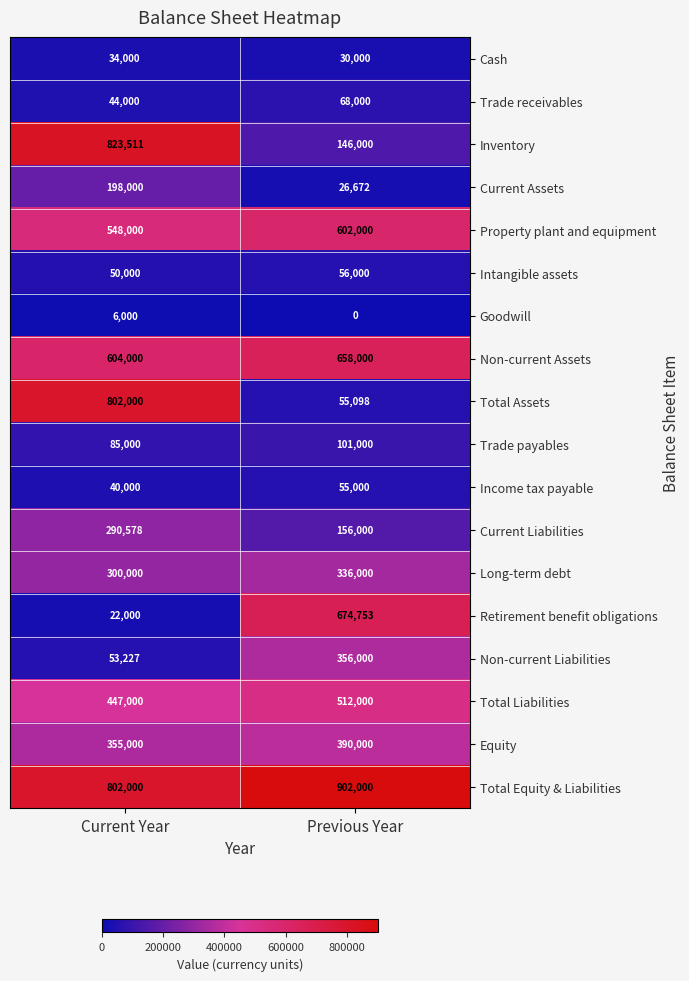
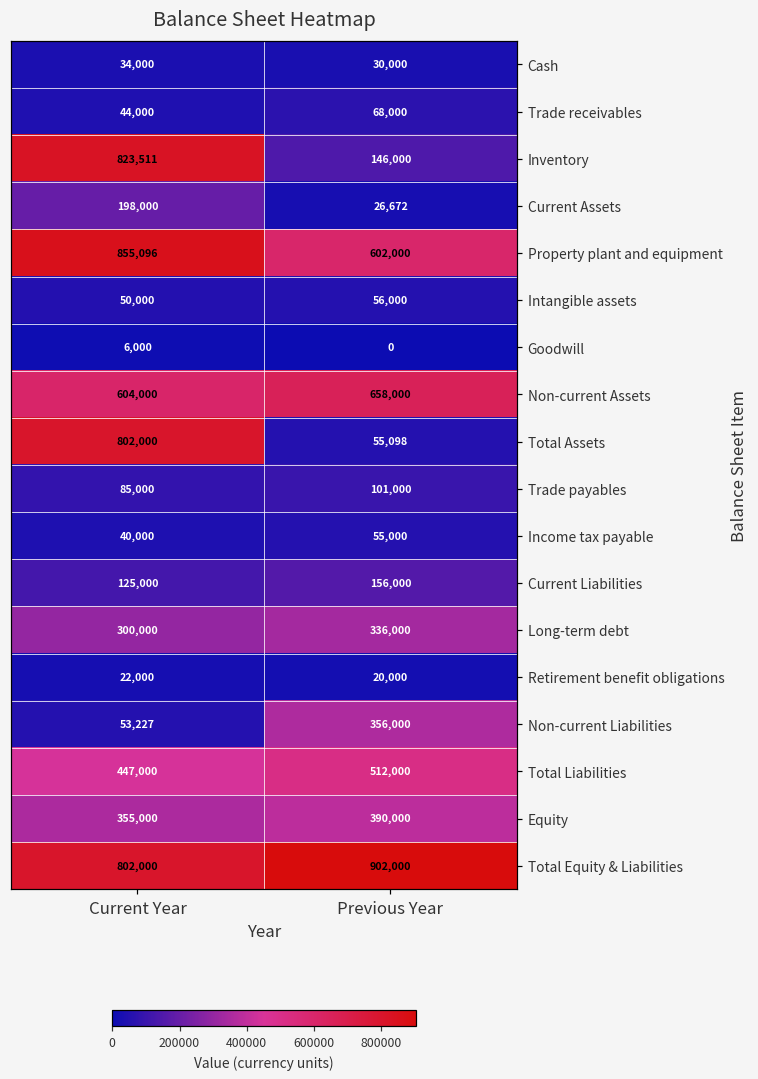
Property plant and equipment, Current Year: 548,000 -> 855,096
Current Liabilities, Current Year: 290,578 -> 125,000
Retirement benefit obligations, Previous Year: 674,753 -> 20,000
